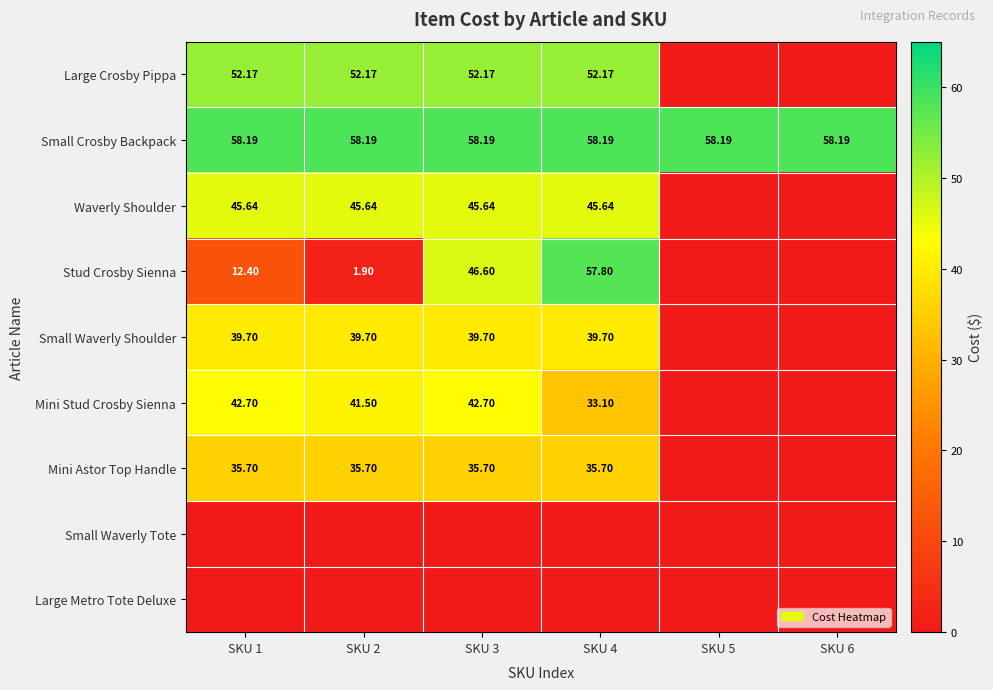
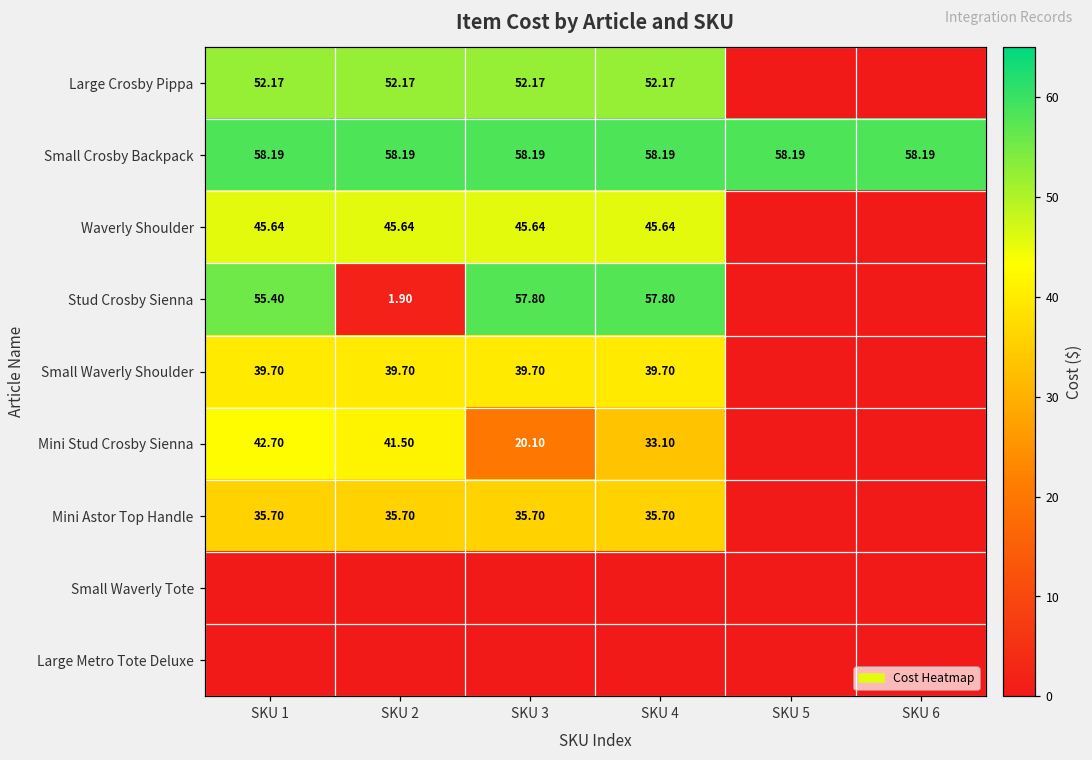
Stud Crosby Sienna, SKU 1: 12.40 -> 55.40
Stud Crosby Sienna, SKU 3: 46.60 -> 57.80
Mini Stud Crosby Sienna, SKU 3: 42.70 -> 20.10
